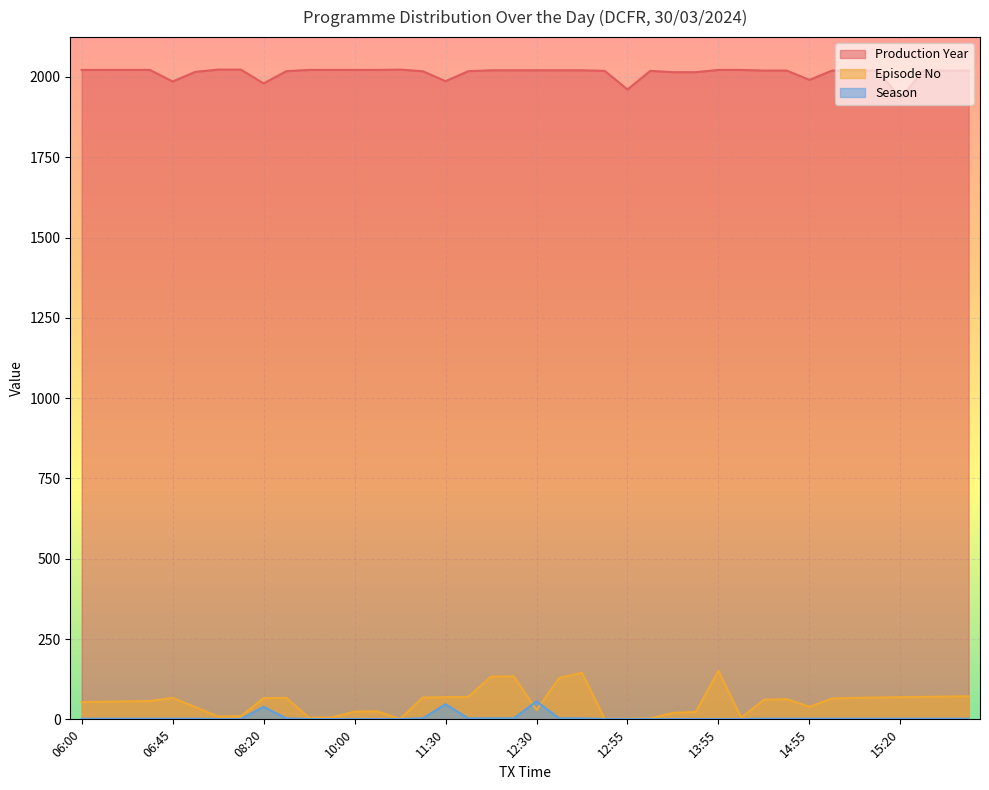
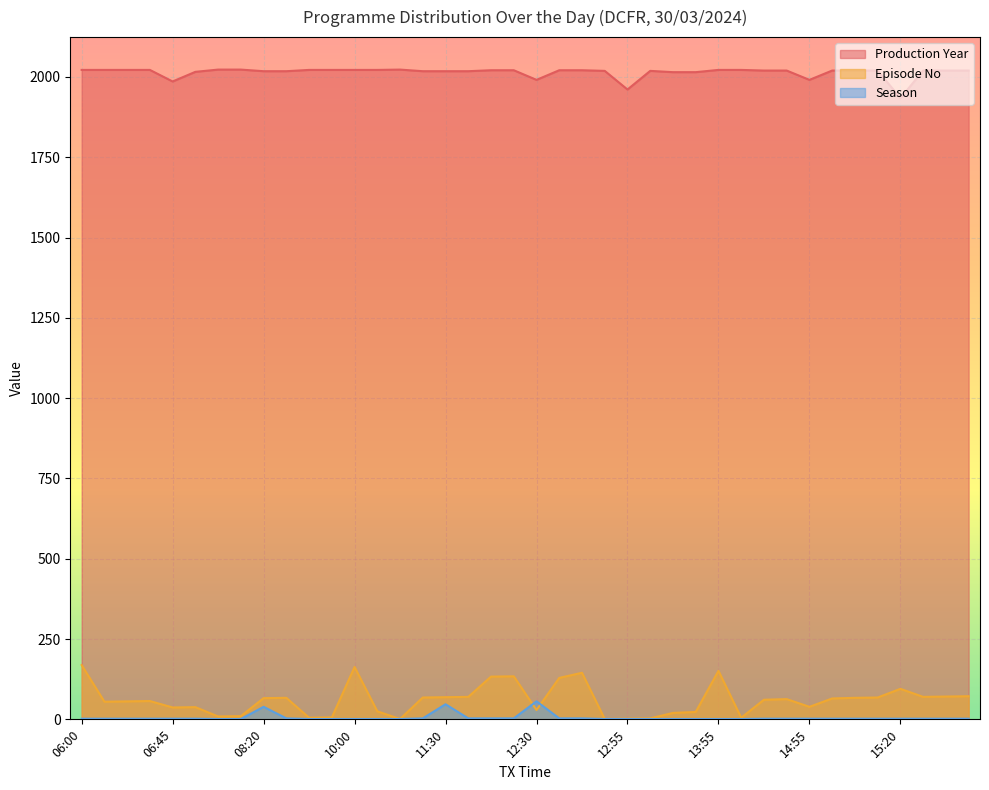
Episode No, 06:00: 50 -> 170
Episode No, 06:45: 70 -> 40
Production Year, 08:20: 1980 -> 2020
Episode No, 10:00: 20 -> 160
Production Year, 11:30: 1990 -> 2020
Production Year, 12:30: 2020 -> 1990
Episode No, 15:20: 70 -> 100
